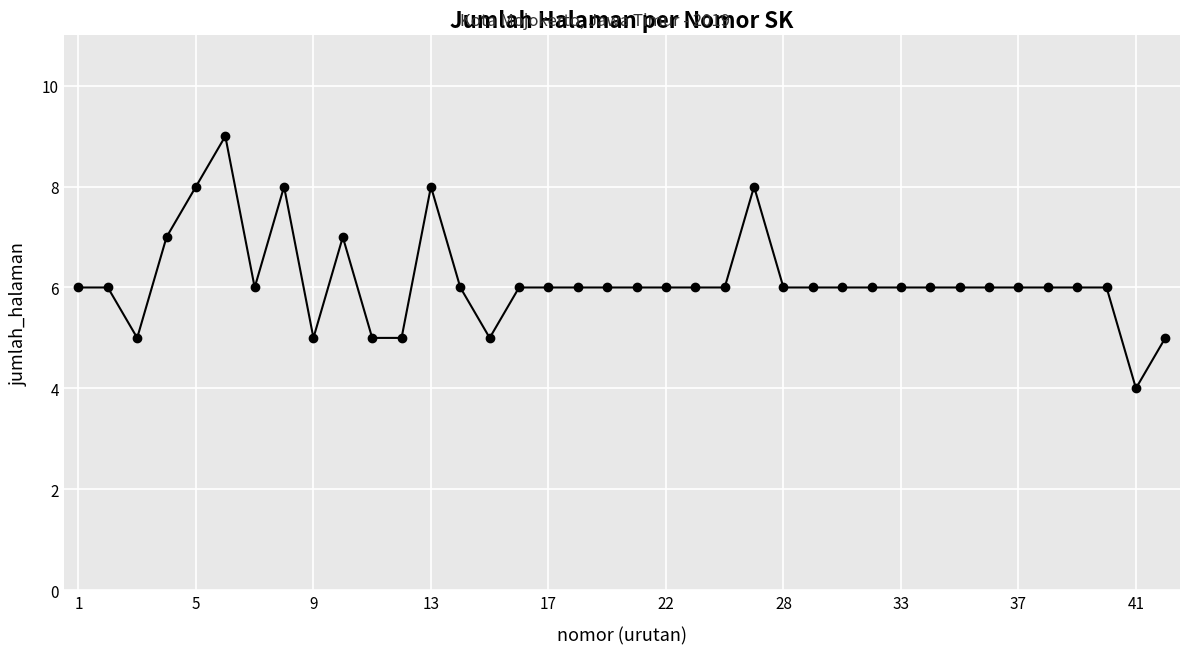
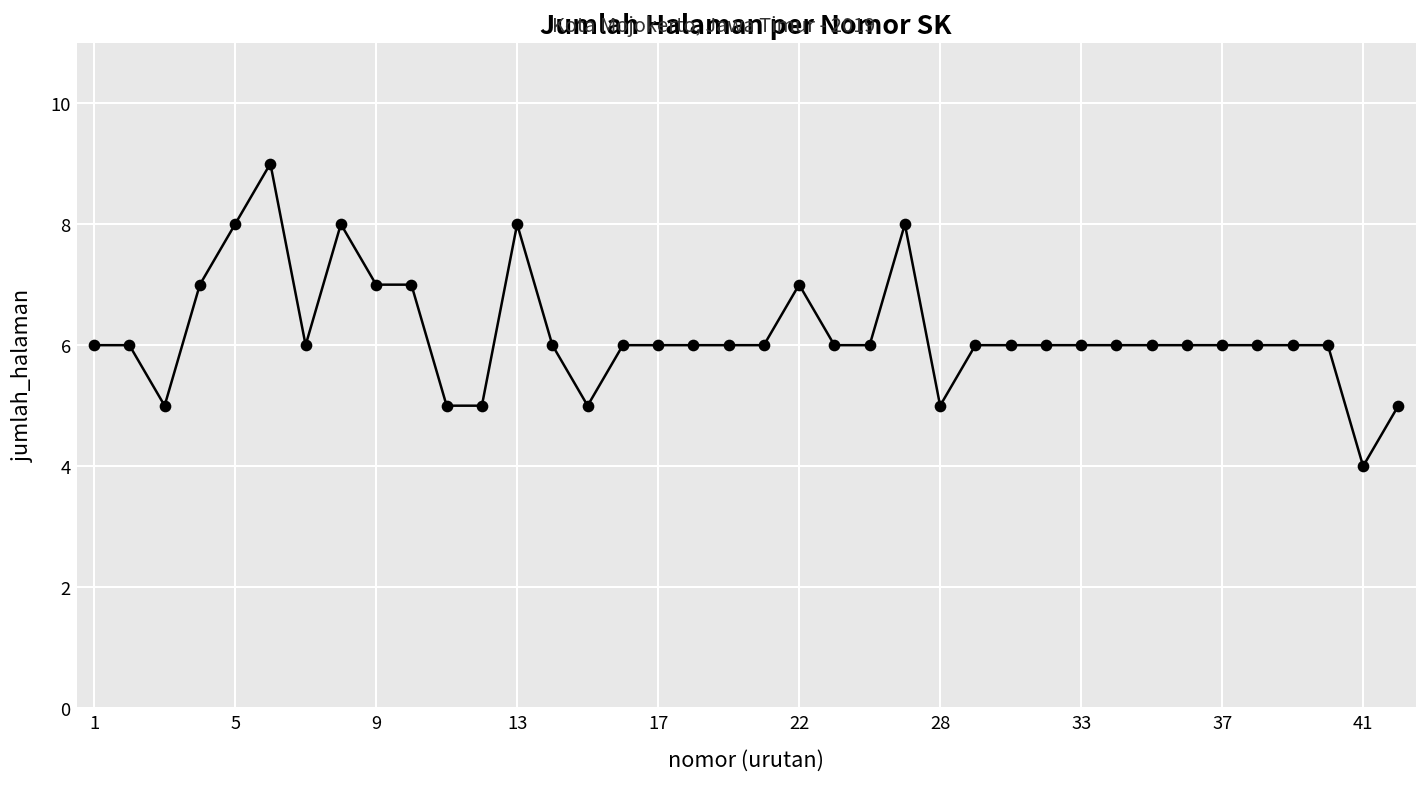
9: 5 -> 7
22: 6 -> 7
28: 6 -> 5
